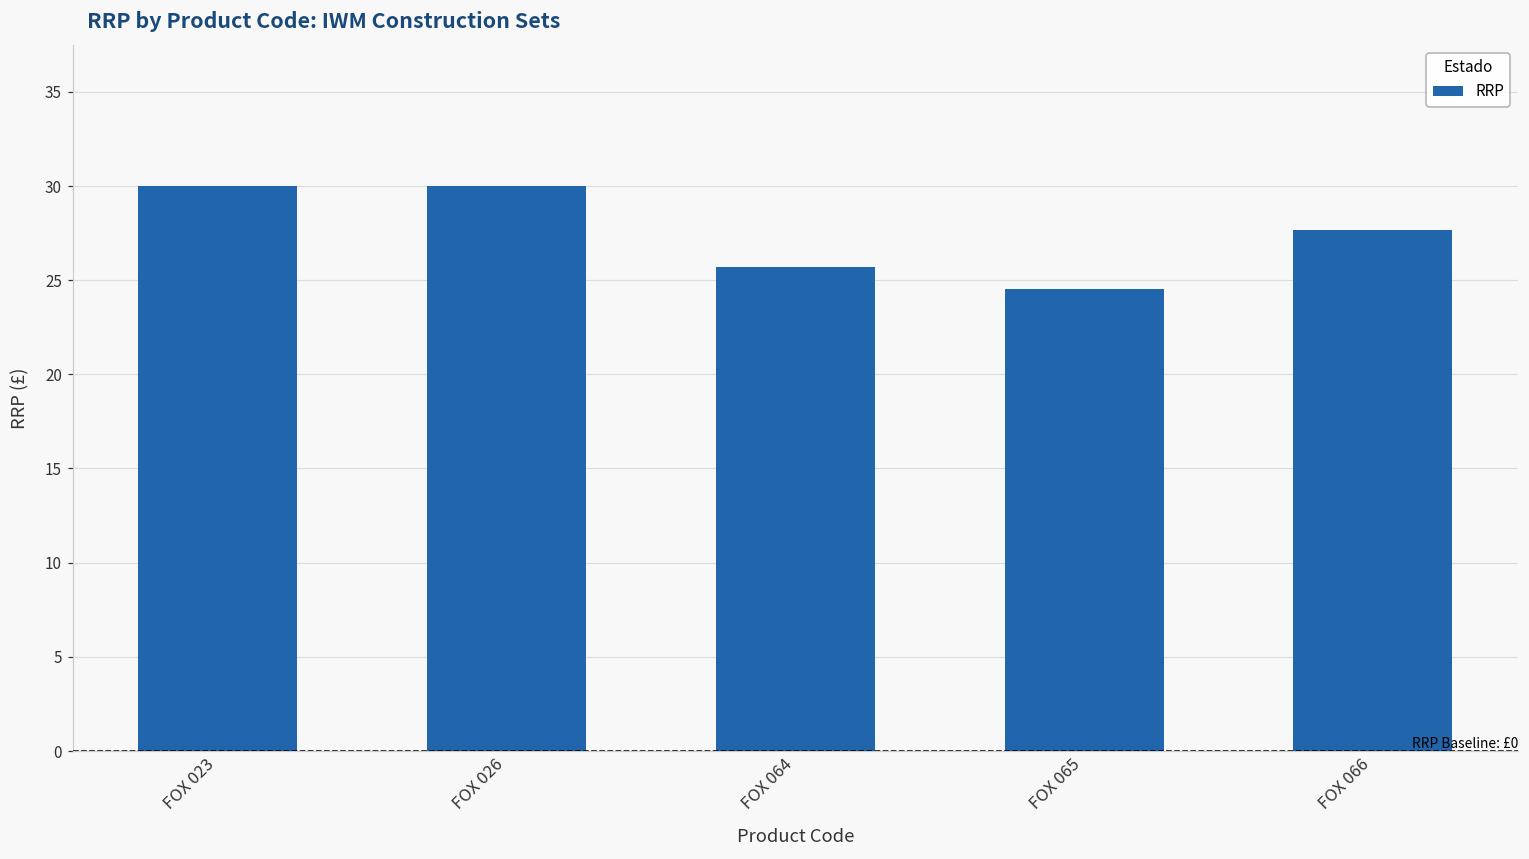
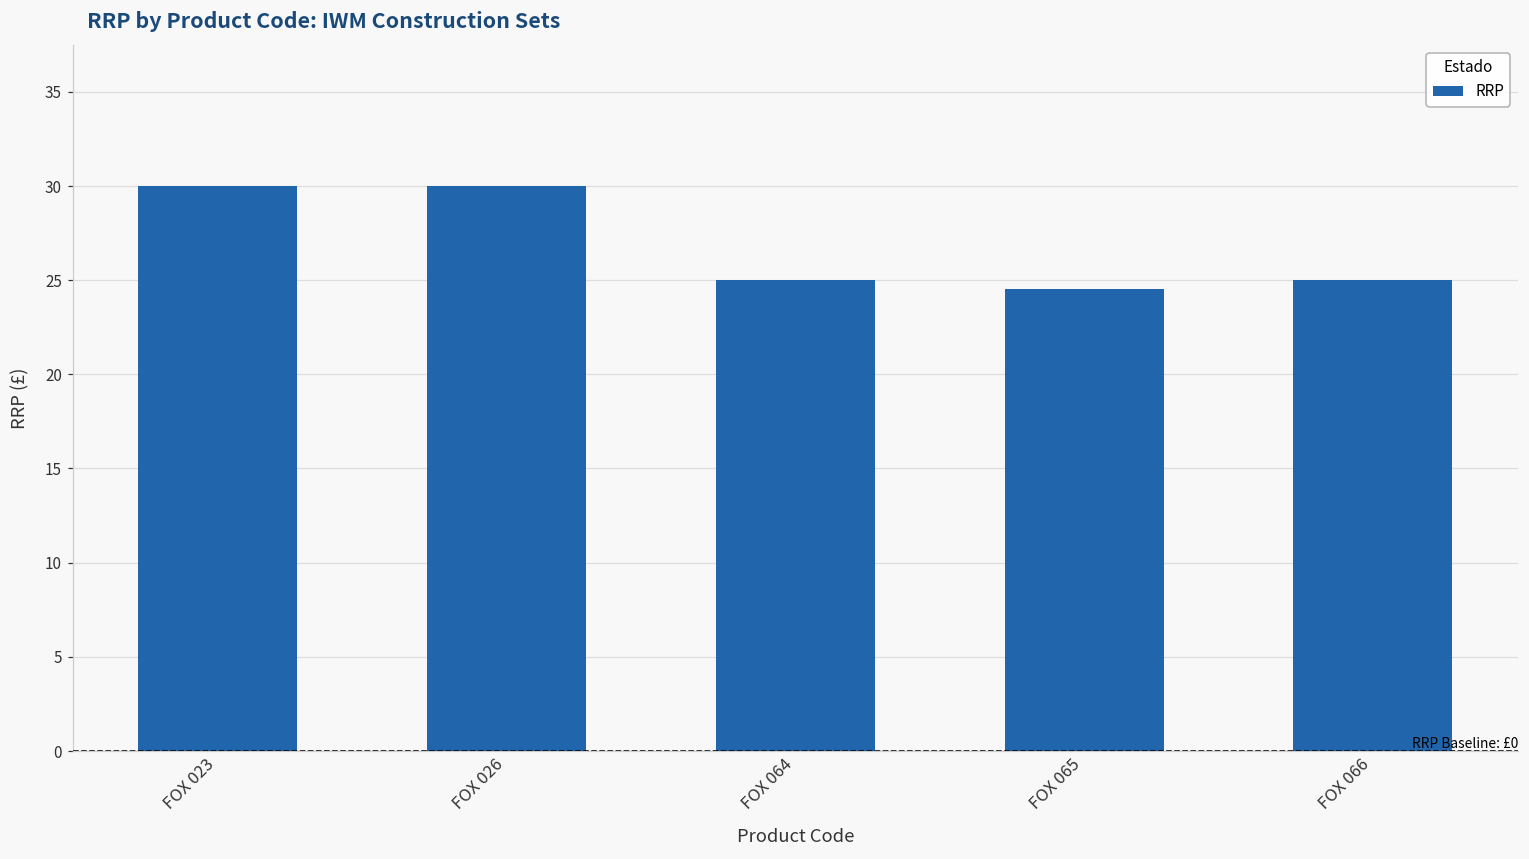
FOX 064: 25.7 -> 25.0
FOX 066: 27.7 -> 25.0
